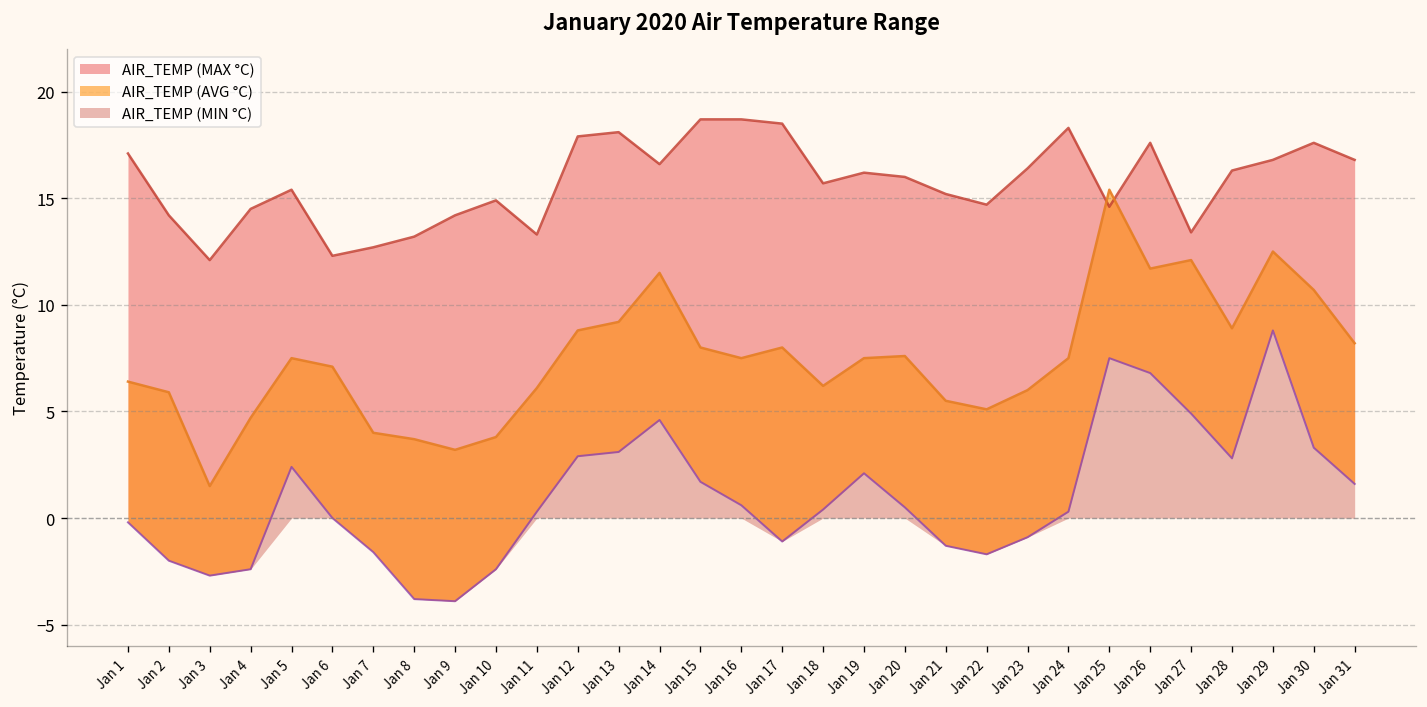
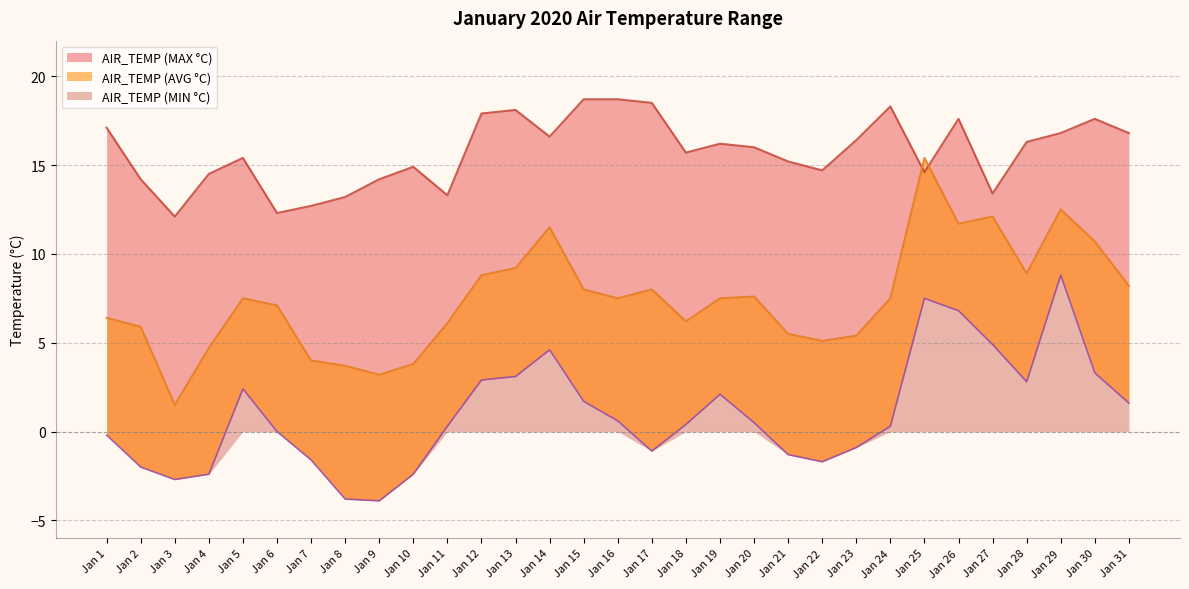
AIR_TEMP (AVG °C), Jan 23: 6.0 -> 5.4
